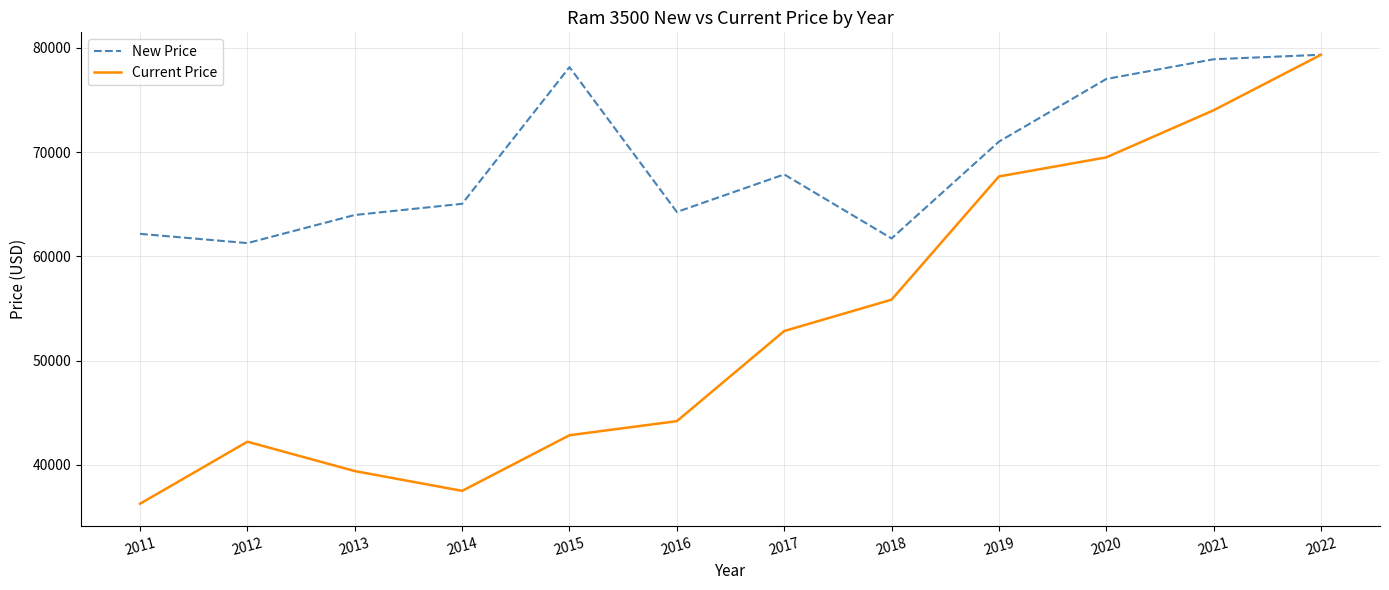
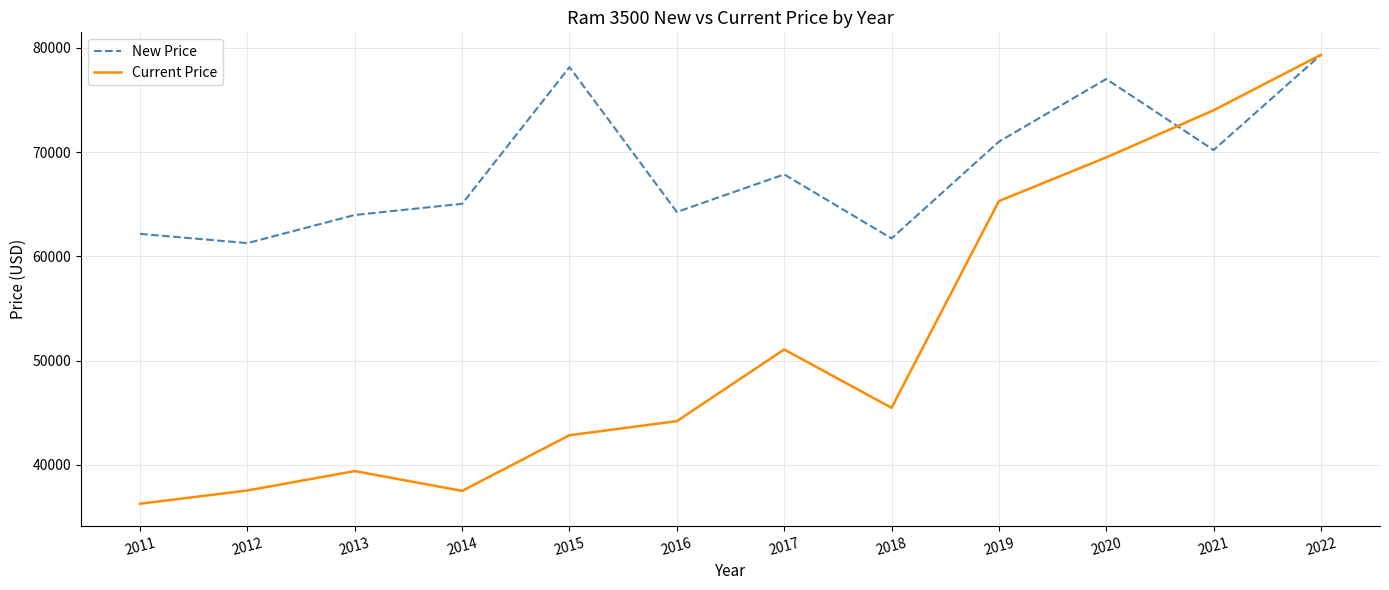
Current Price, 2012: 42200 -> 37500
Current Price, 2017: 52800 -> 51100
Current Price, 2018: 55800 -> 45500
Current Price, 2019: 67700 -> 65300
New Price, 2021: 78900 -> 70200
